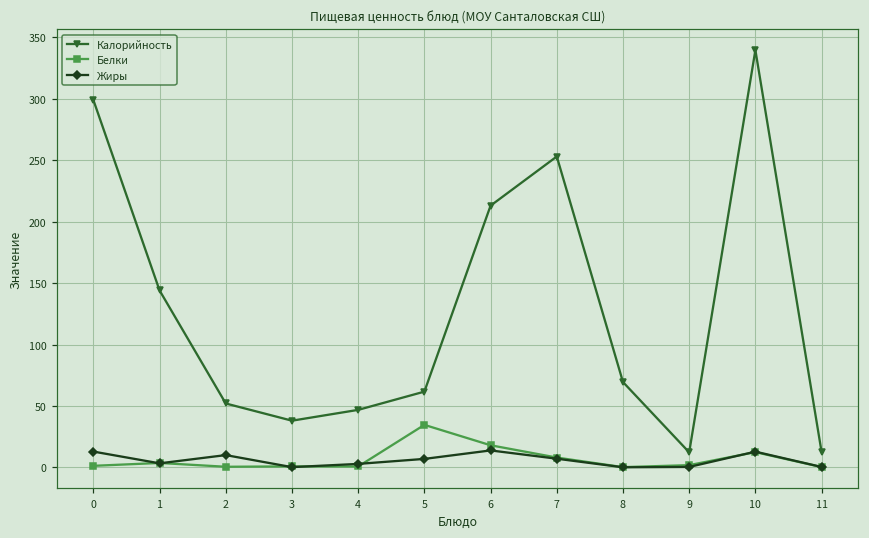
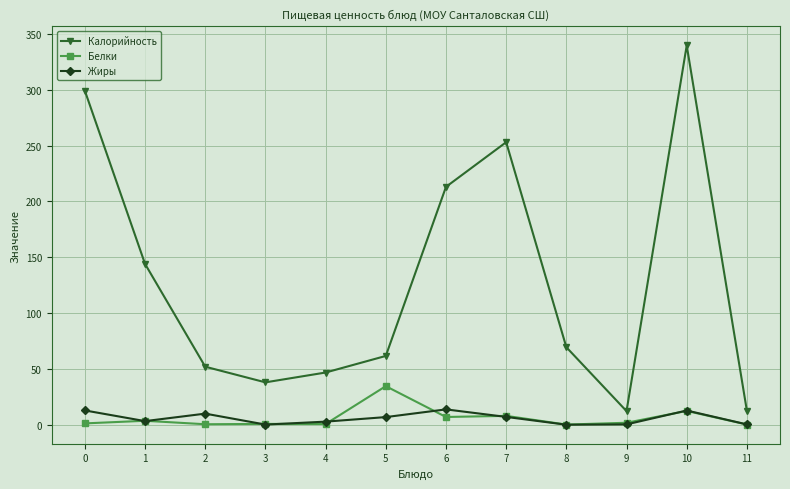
Белки, 6: 18 -> 7
